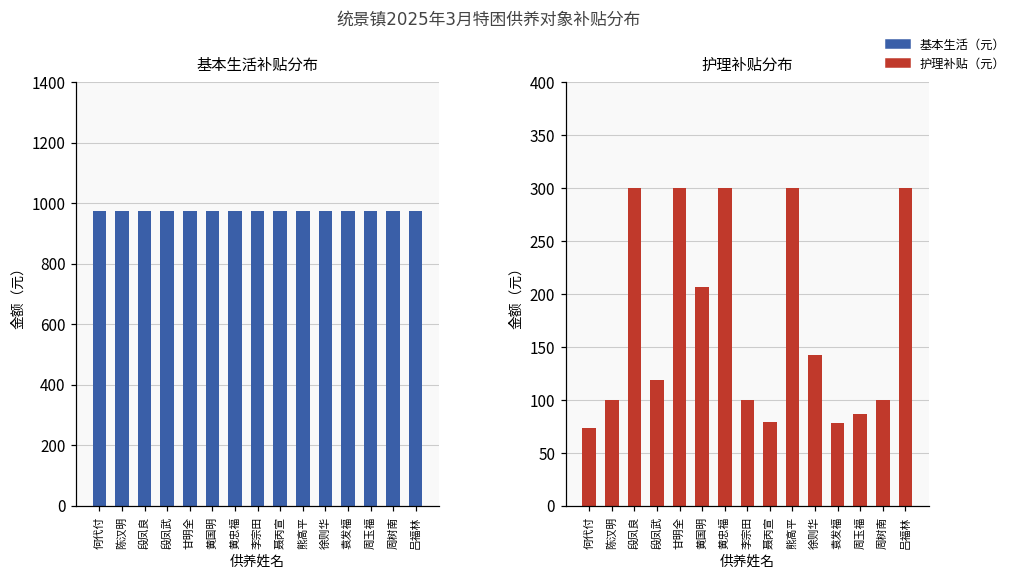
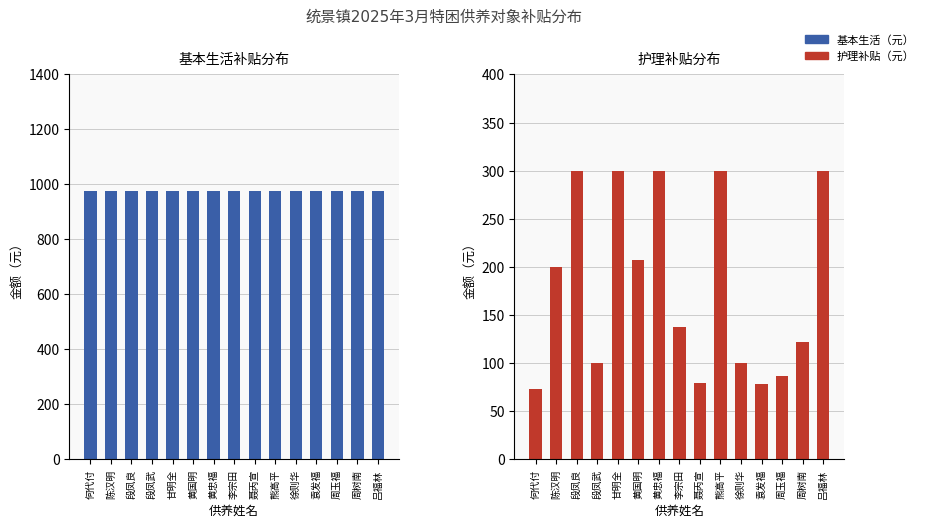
护理补贴分布, 陈汉明: 100 -> 200
护理补贴分布, 段凤武: 120 -> 100
护理补贴分布, 李宗田: 100 -> 140
护理补贴分布, 徐则华: 140 -> 100
护理补贴分布, 周树南: 100 -> 120
